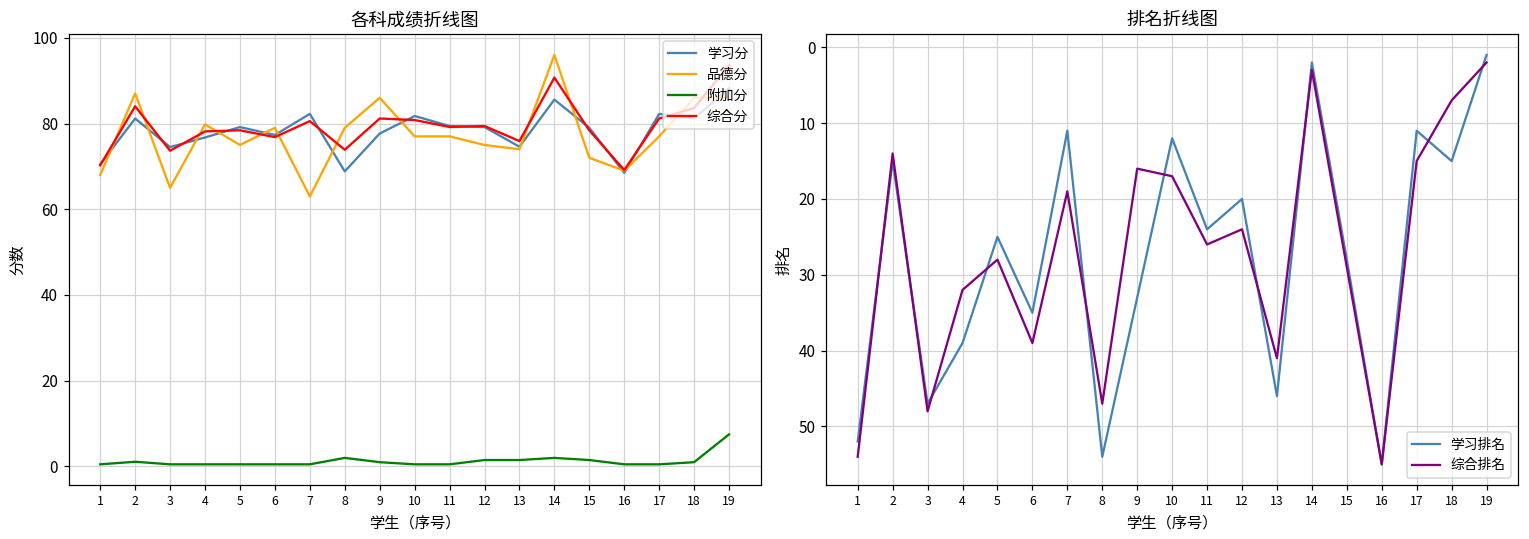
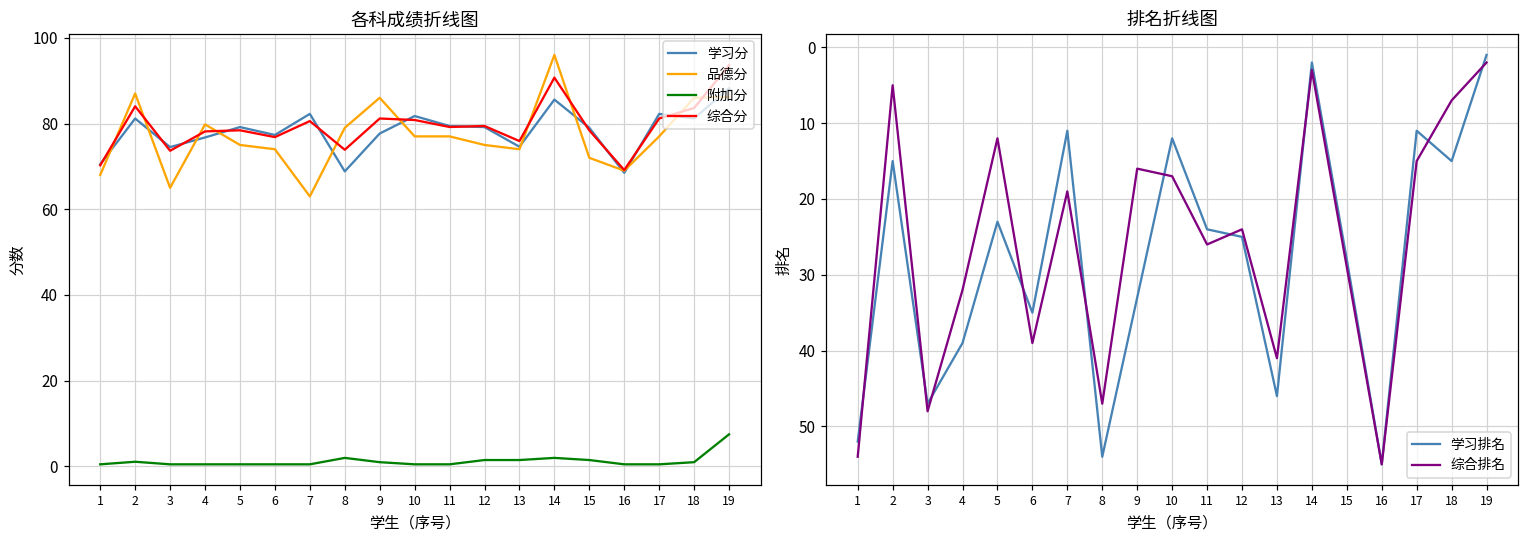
各科成绩折线图, 品德分, 6: 79 -> 74
排名折线图, 综合排名, 2: 14 -> 5
排名折线图, 学习排名, 5: 25 -> 23
排名折线图, 综合排名, 5: 28 -> 12
排名折线图, 学习排名, 12: 20 -> 25
